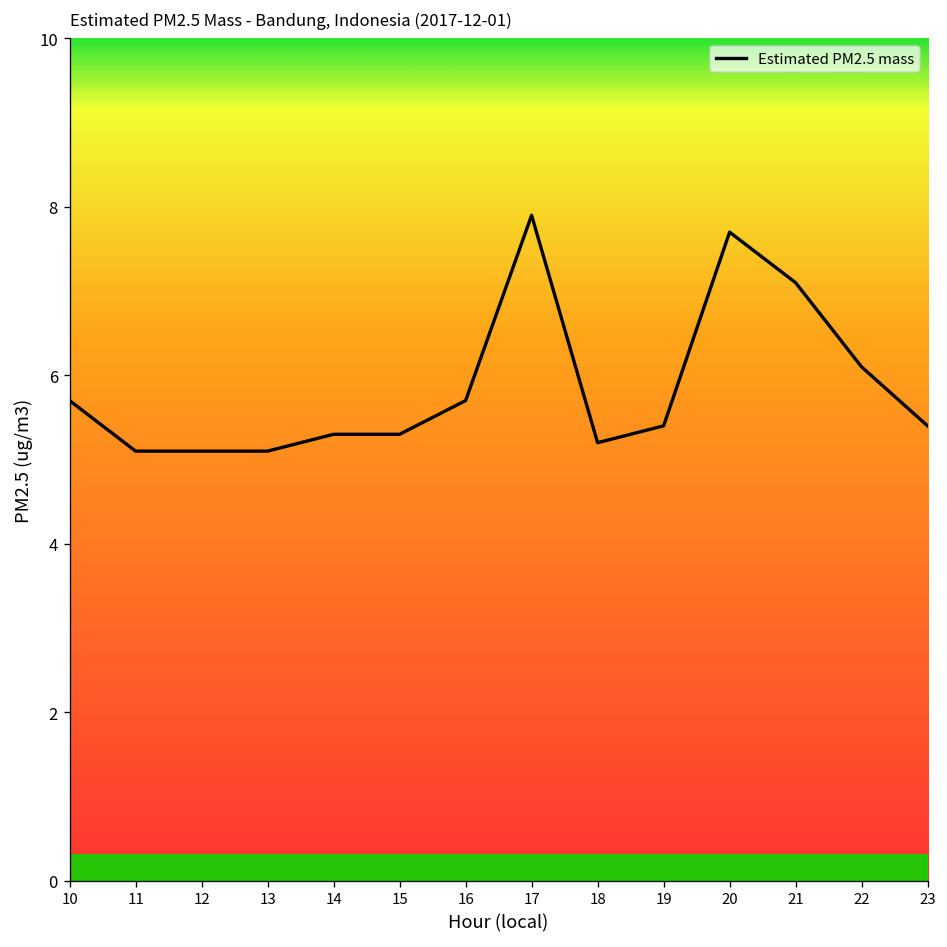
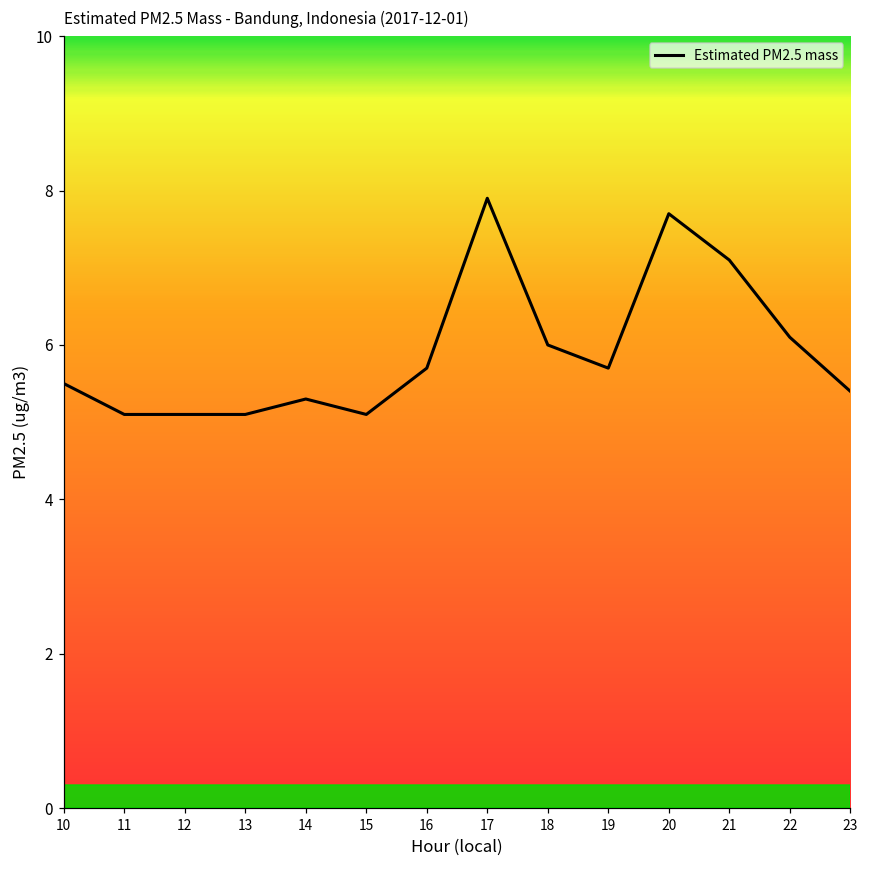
10: 5.7 -> 5.5
15: 5.3 -> 5.1
18: 5.2 -> 6.0
19: 5.4 -> 5.7
